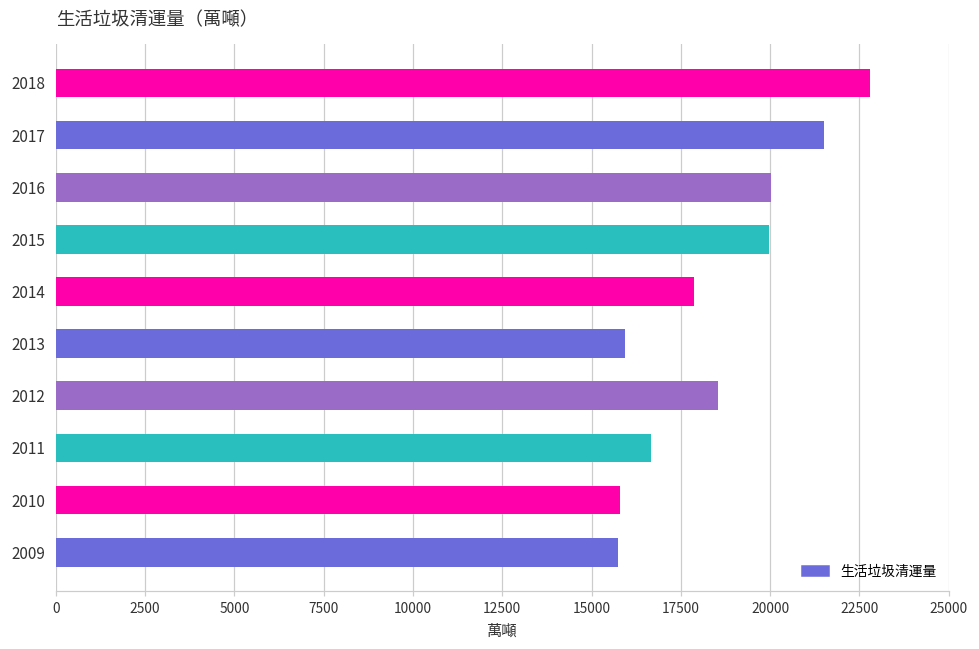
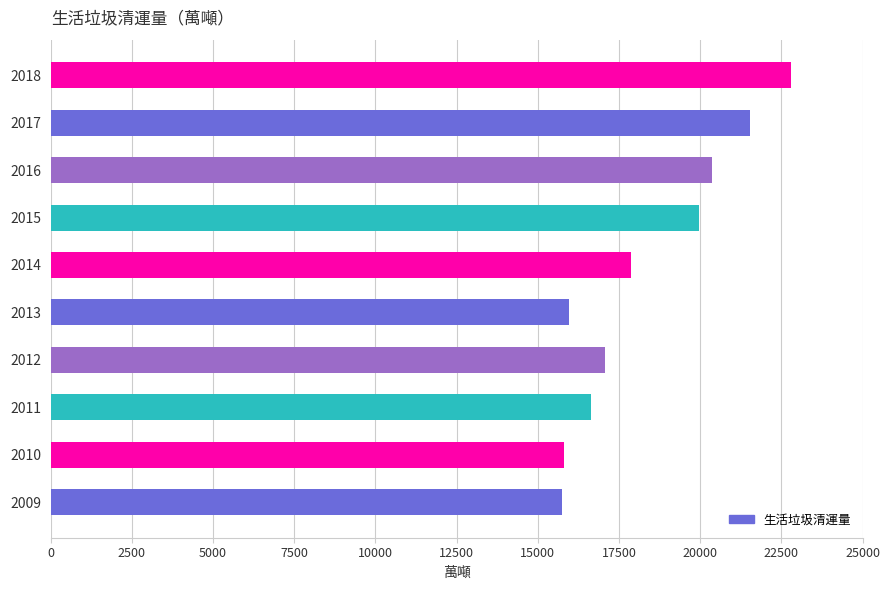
2016: 20000 -> 20400
2012: 18500 -> 17100
